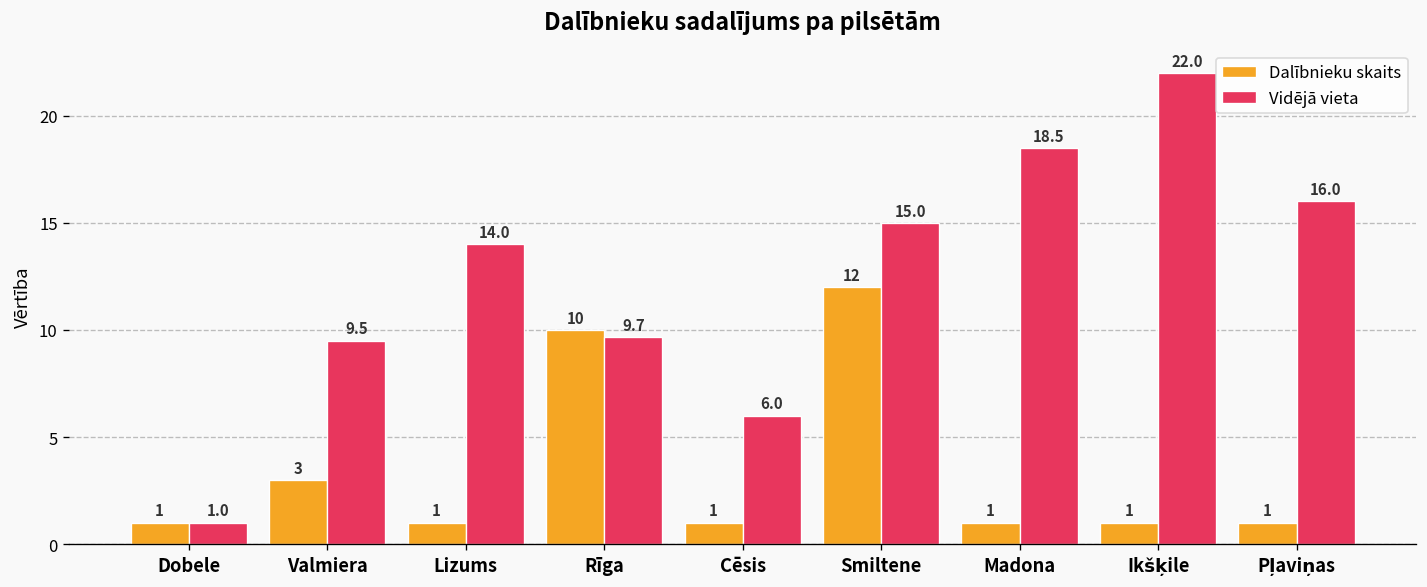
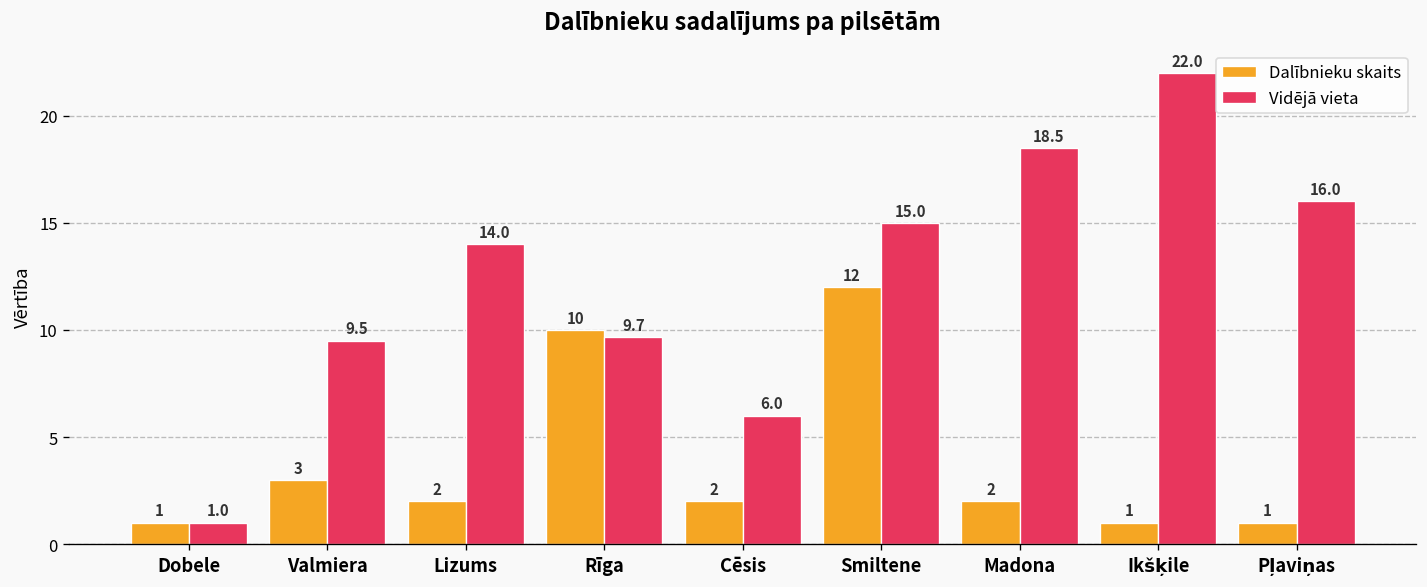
Dalībnieku skaits, Lizums: 1 -> 2
Dalībnieku skaits, Cēsis: 1 -> 2
Dalībnieku skaits, Madona: 1 -> 2
